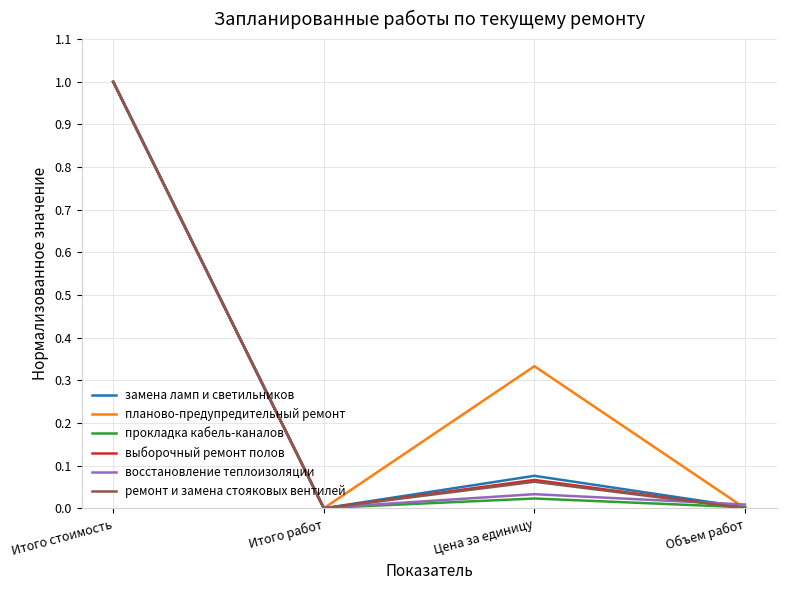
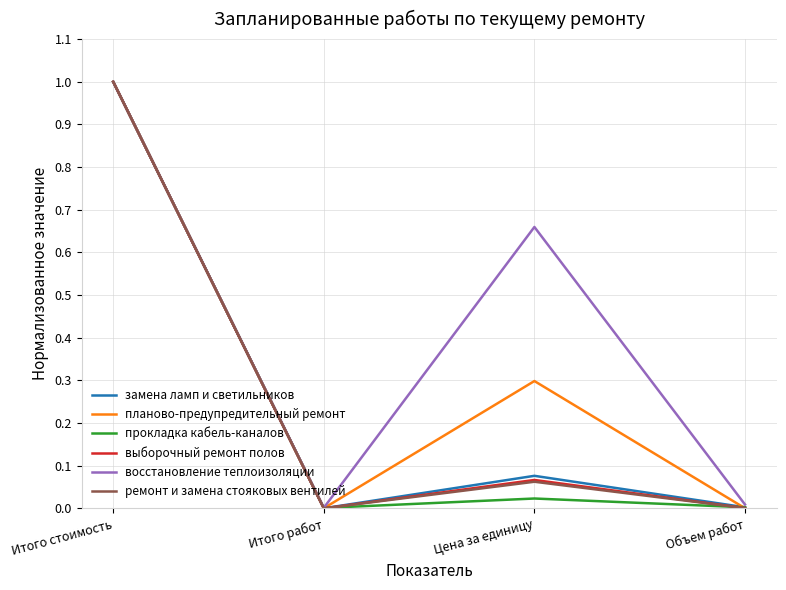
планово-предупредительный ремонт, Цена за единицу: 0.33 -> 0.30
восстановление теплоизоляции, Цена за единицу: 0.03 -> 0.66
